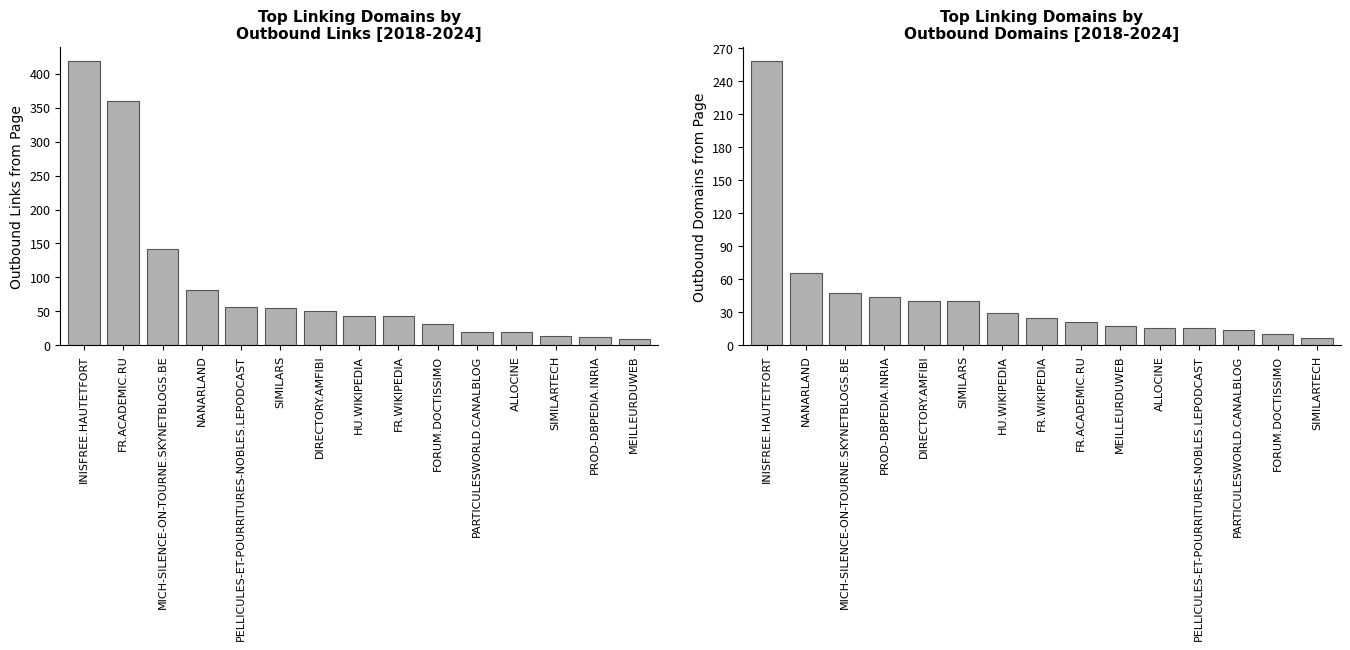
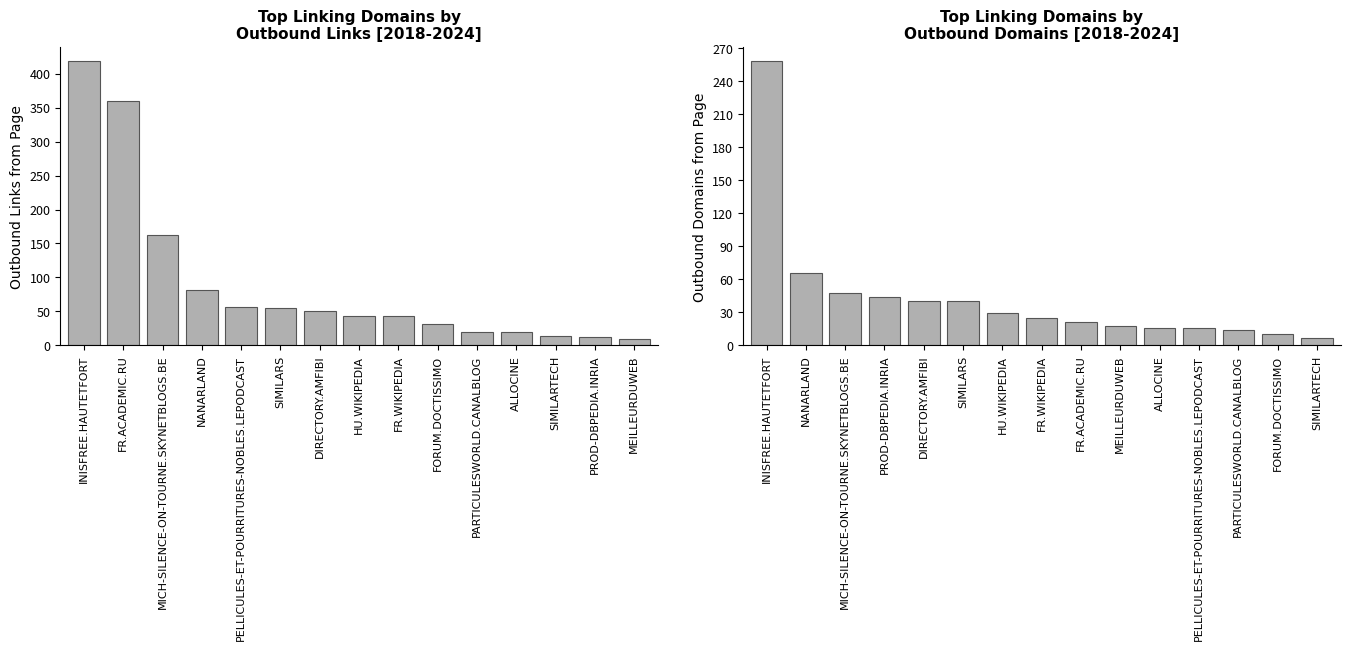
Top Linking Domains by Outbound Links [2018-2024], MICH-SILENCE-ON-TOURNE.SKYNETBLOGS.BE: 140 -> 160
